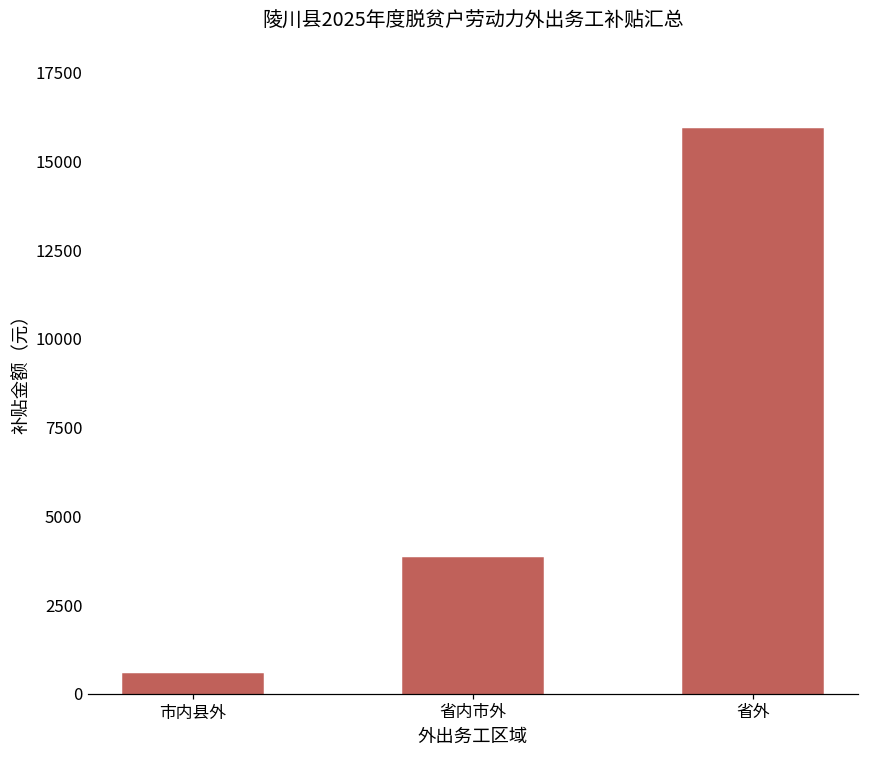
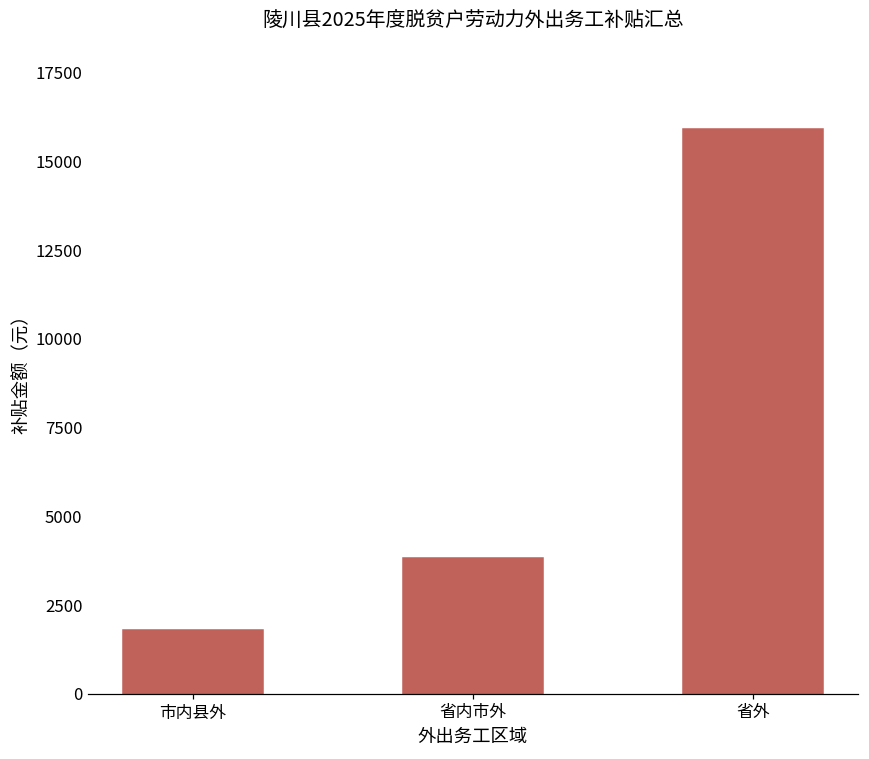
市内县外: 600 -> 1800
